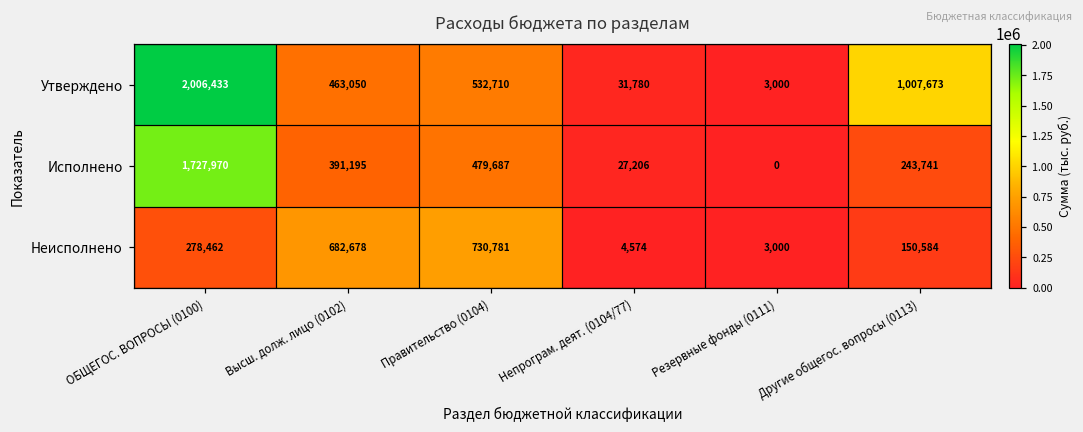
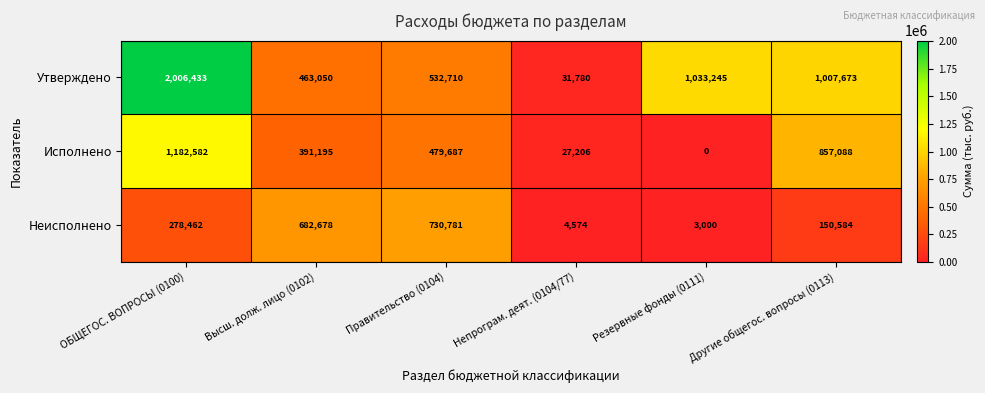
Утверждено, Резервные фонды (0111): 3,000 -> 1,033,245
Исполнено, ОБЩЕГОС. ВОПРОСЫ (0100): 1,727,970 -> 1,182,582
Исполнено, Другие общегос. вопросы (0113): 243,741 -> 857,088
